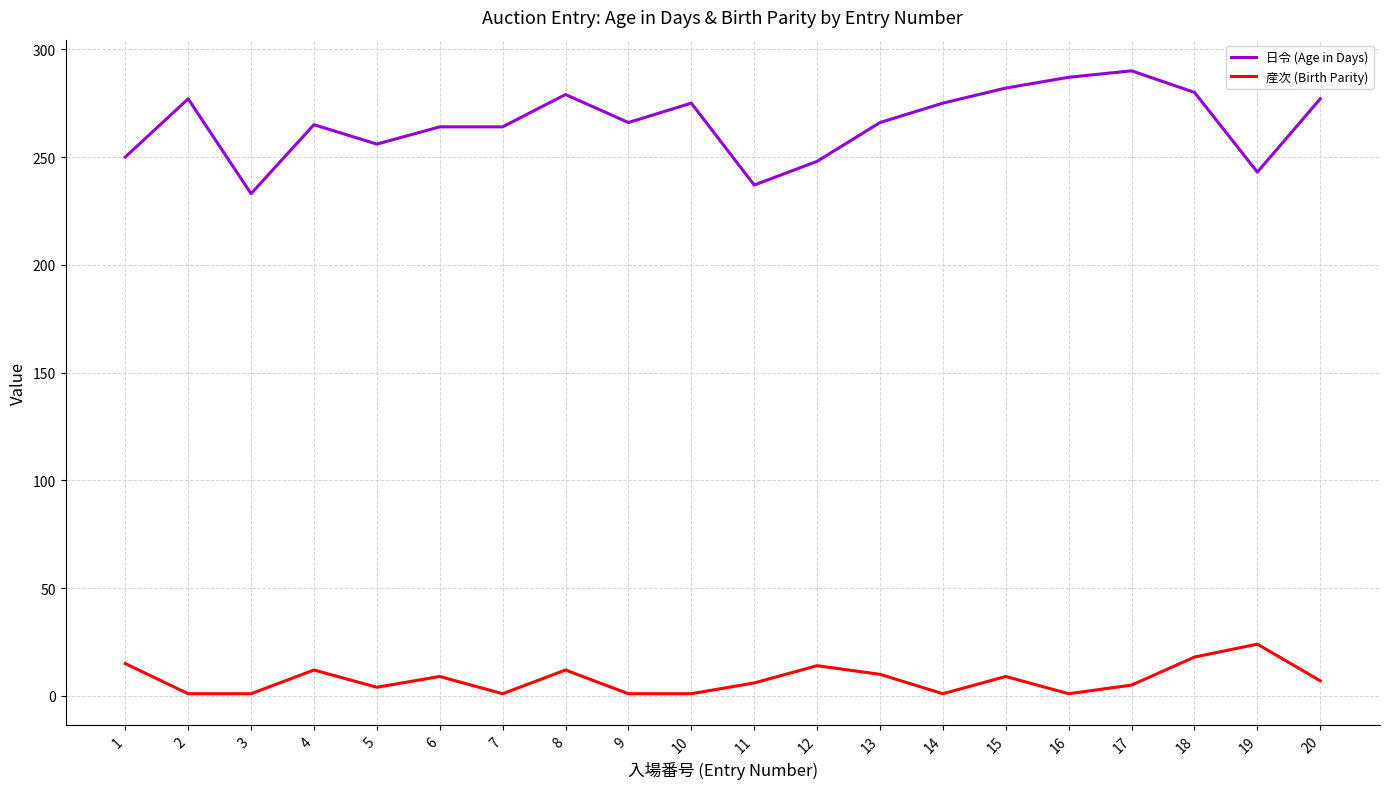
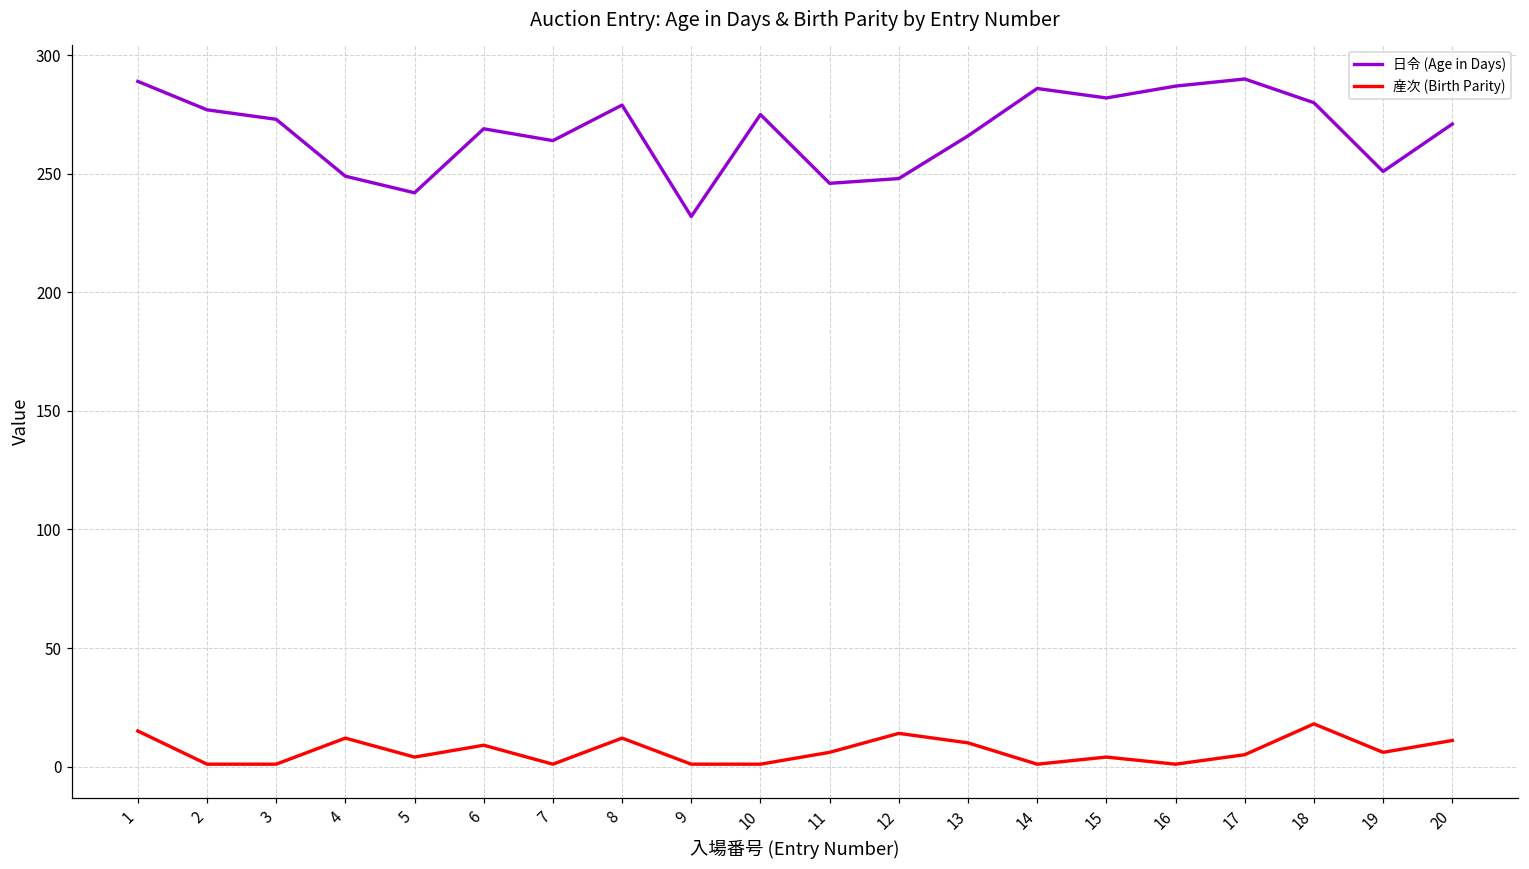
日令 (Age in Days), 1: 250 -> 289
日令 (Age in Days), 3: 233 -> 273
日令 (Age in Days), 4: 265 -> 249
日令 (Age in Days), 5: 256 -> 242
日令 (Age in Days), 6: 264 -> 269
日令 (Age in Days), 9: 266 -> 232
日令 (Age in Days), 11: 237 -> 246
日令 (Age in Days), 14: 275 -> 286
産次 (Birth Parity), 15: 9 -> 4
日令 (Age in Days), 19: 243 -> 251
産次 (Birth Parity), 19: 24 -> 6
日令 (Age in Days), 20: 277 -> 271
産次 (Birth Parity), 20: 7 -> 11
